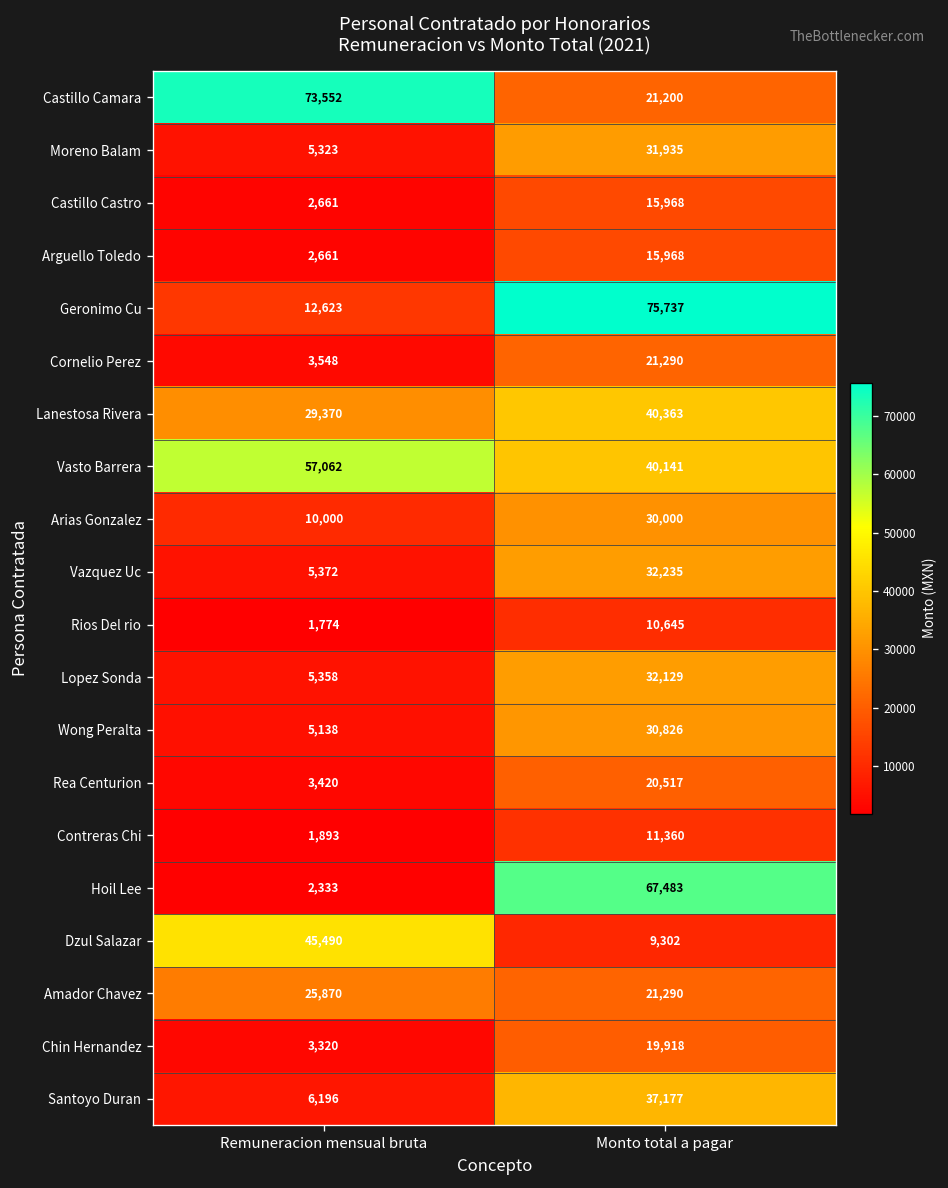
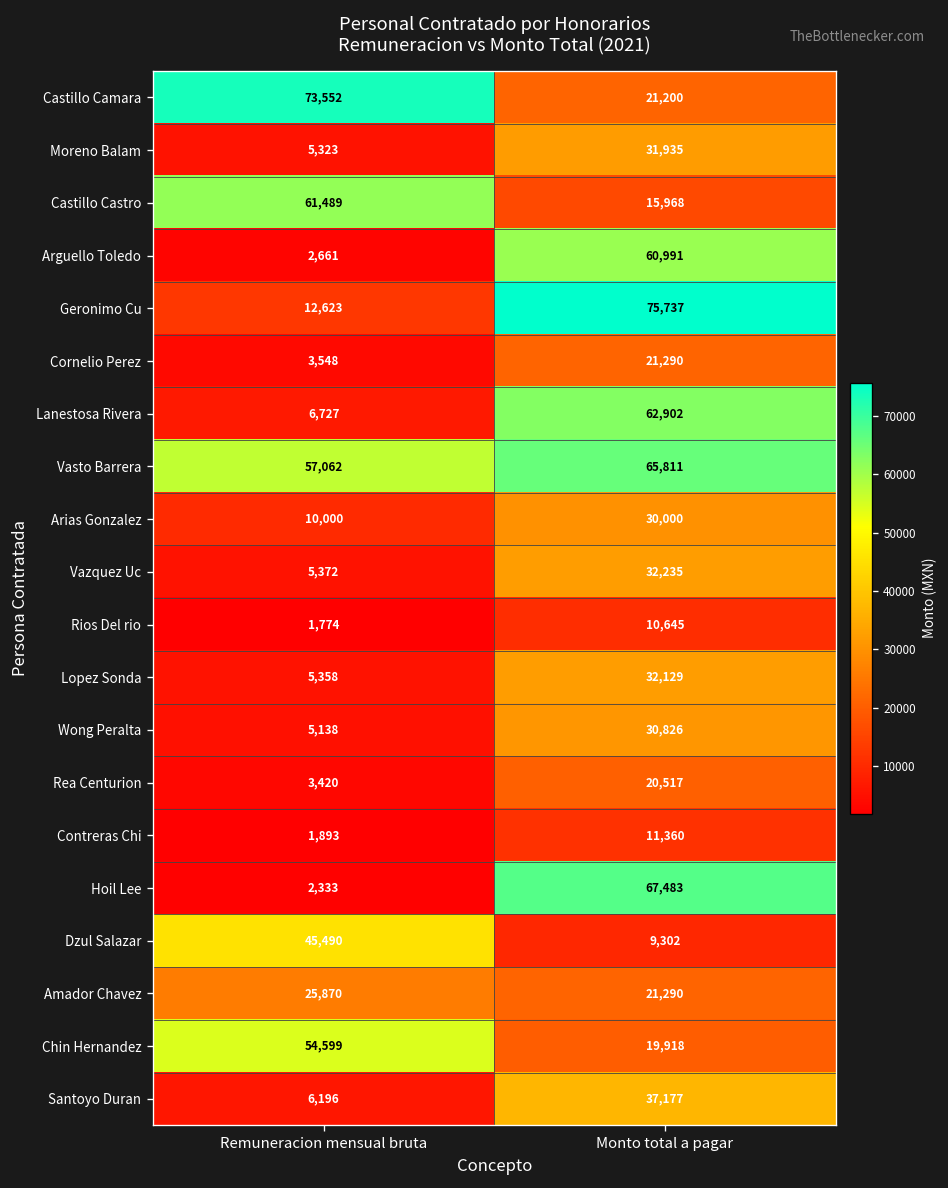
Castillo Castro, Remuneracion mensual bruta: 2,661 -> 61,489
Arguello Toledo, Monto total a pagar: 15,968 -> 60,991
Lanestosa Rivera, Remuneracion mensual bruta: 29,370 -> 6,727
Lanestosa Rivera, Monto total a pagar: 40,363 -> 62,902
Vasto Barrera, Monto total a pagar: 40,141 -> 65,811
Chin Hernandez, Remuneracion mensual bruta: 3,320 -> 54,599
